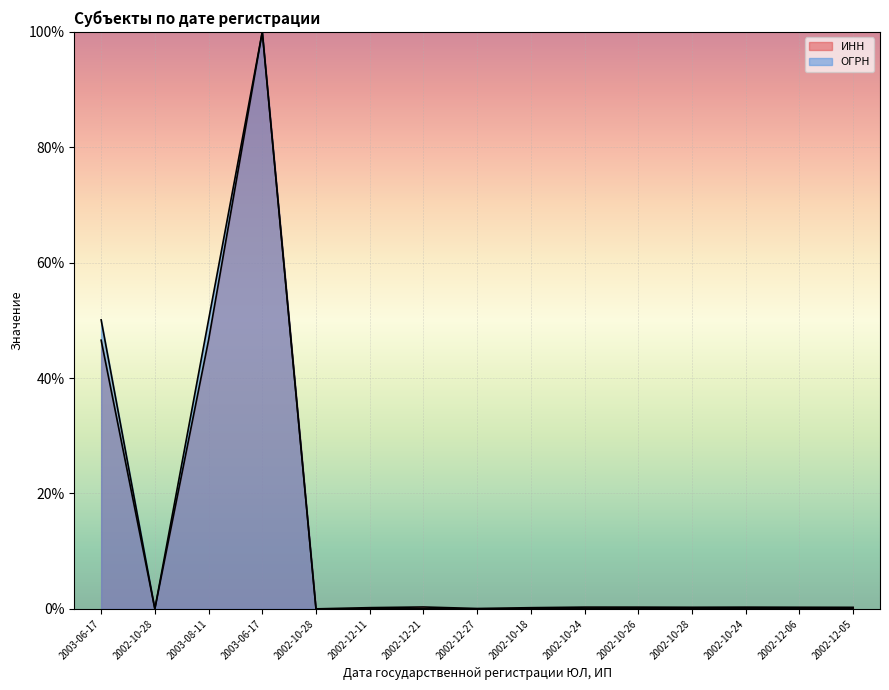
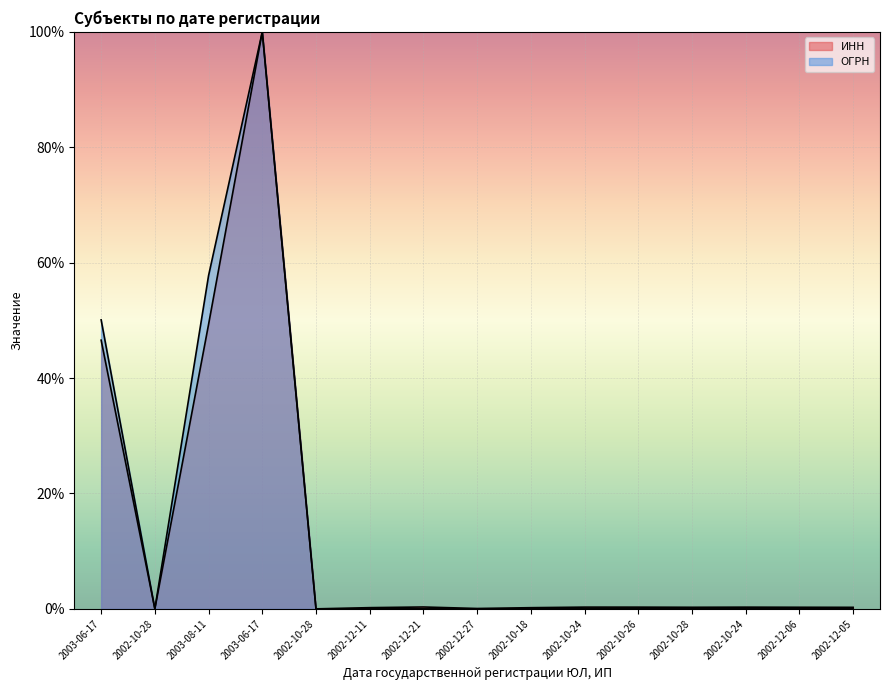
ИНН, 2003-08-11: 47% -> 49%
ОГРН, 2003-08-11: 50% -> 58%
